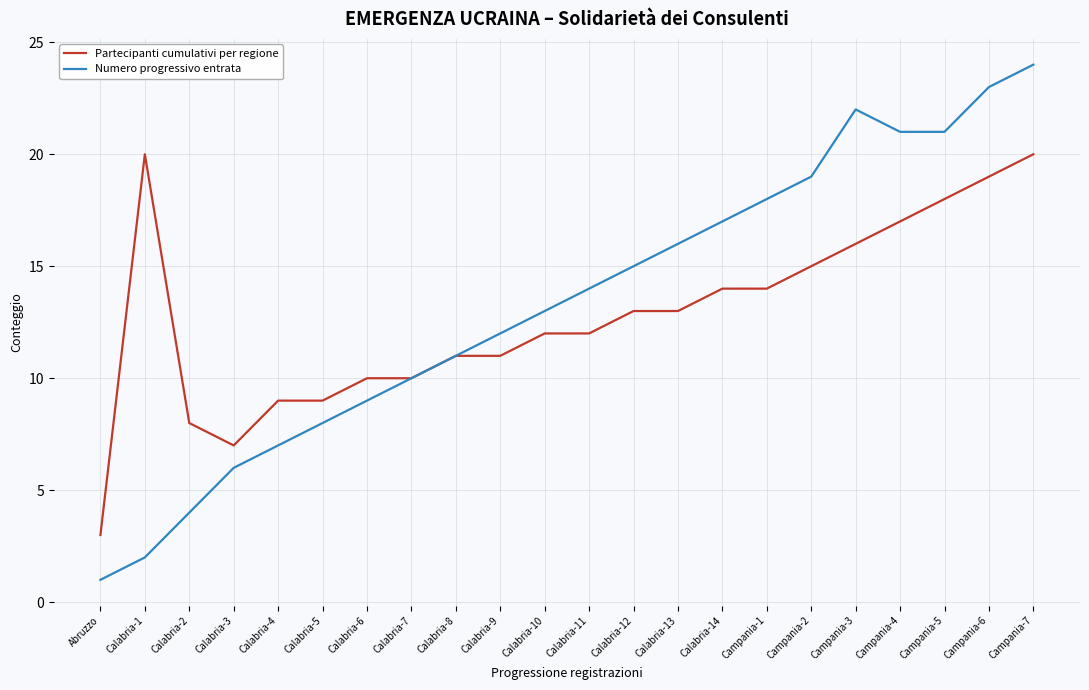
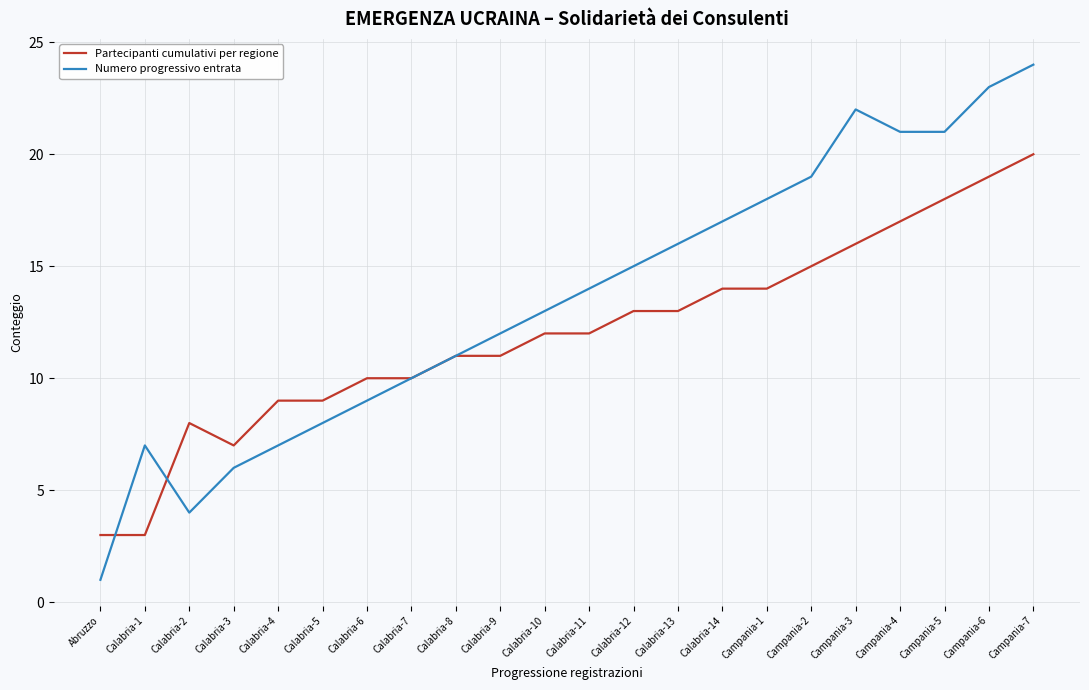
Partecipanti cumulativi per regione, Calabria-1: 20 -> 3
Numero progressivo entrata, Calabria-1: 2 -> 7
